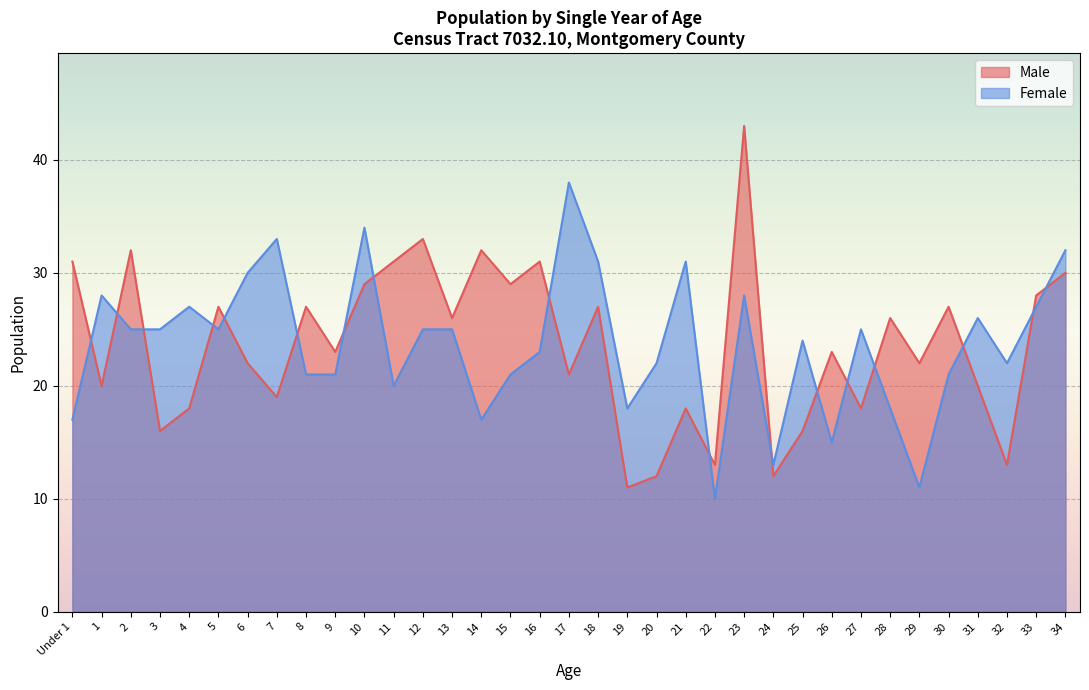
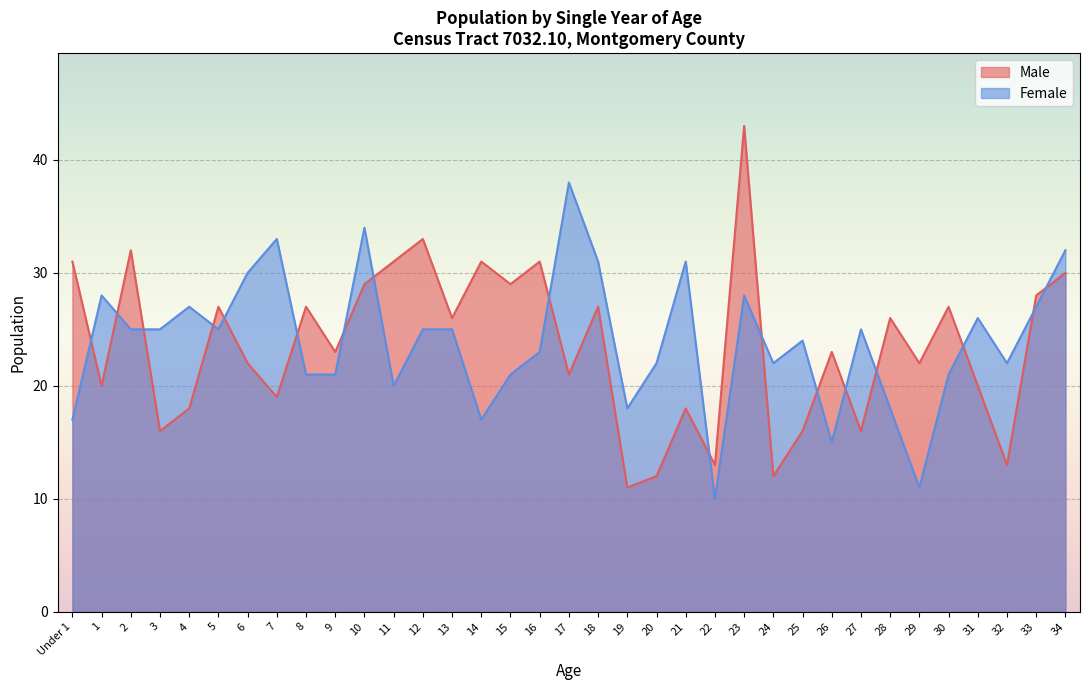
Male, 14: 32 -> 31
Female, 24: 13 -> 22
Male, 27: 18 -> 16
